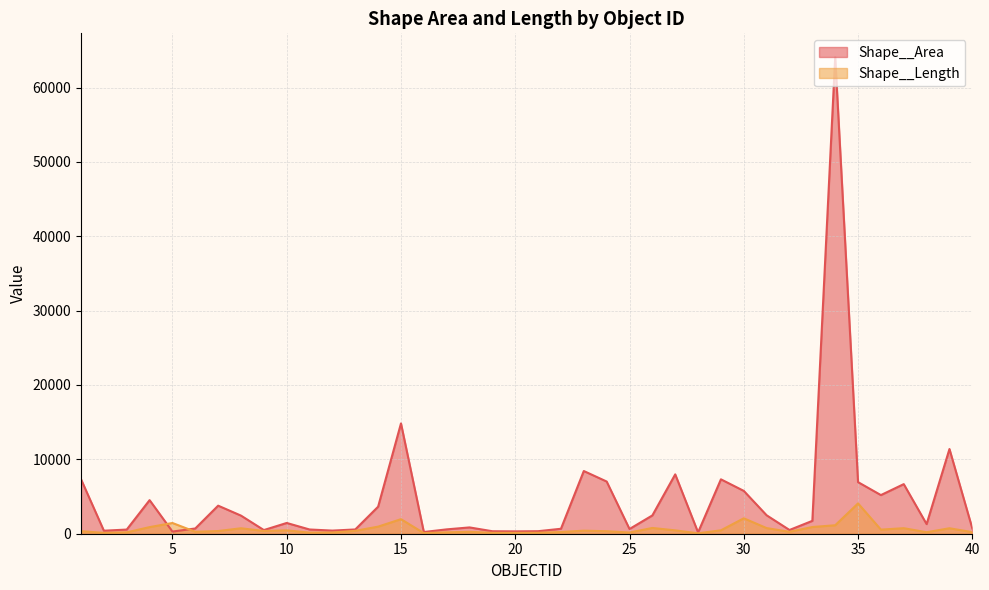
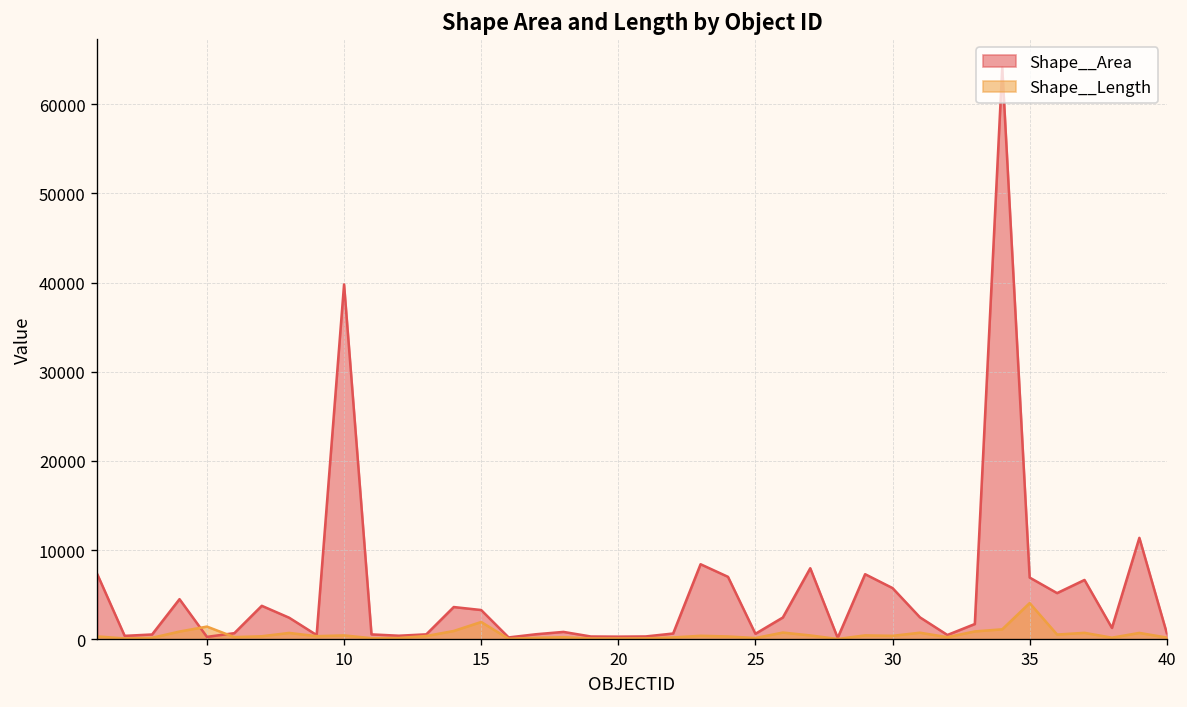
Shape__Area, 10: 1000 -> 40000
Shape__Area, 15: 15000 -> 3000
Shape__Length, 30: 2000 -> 0
